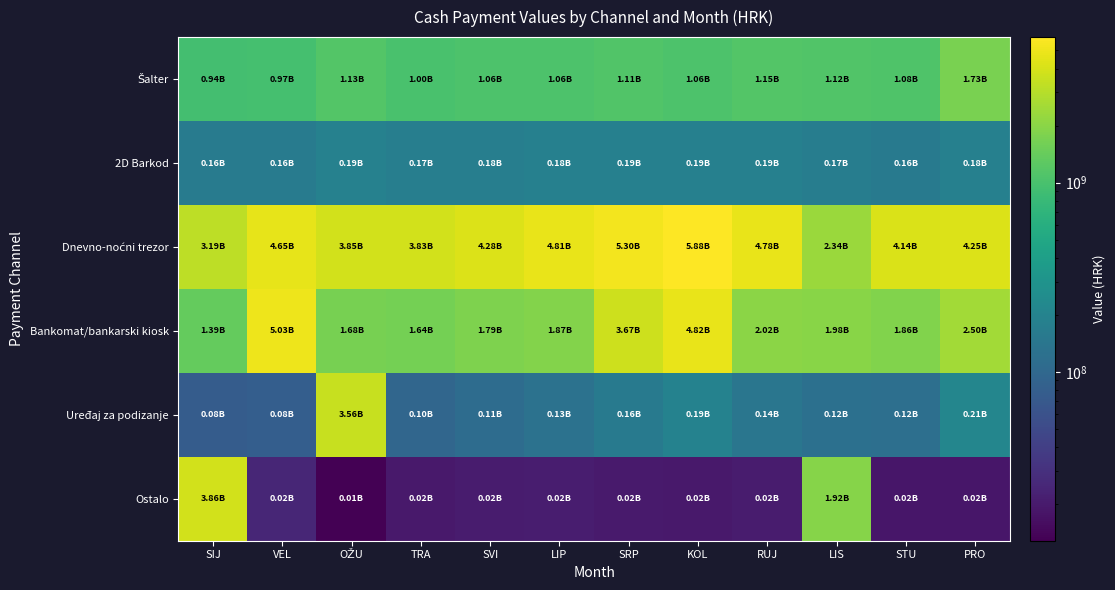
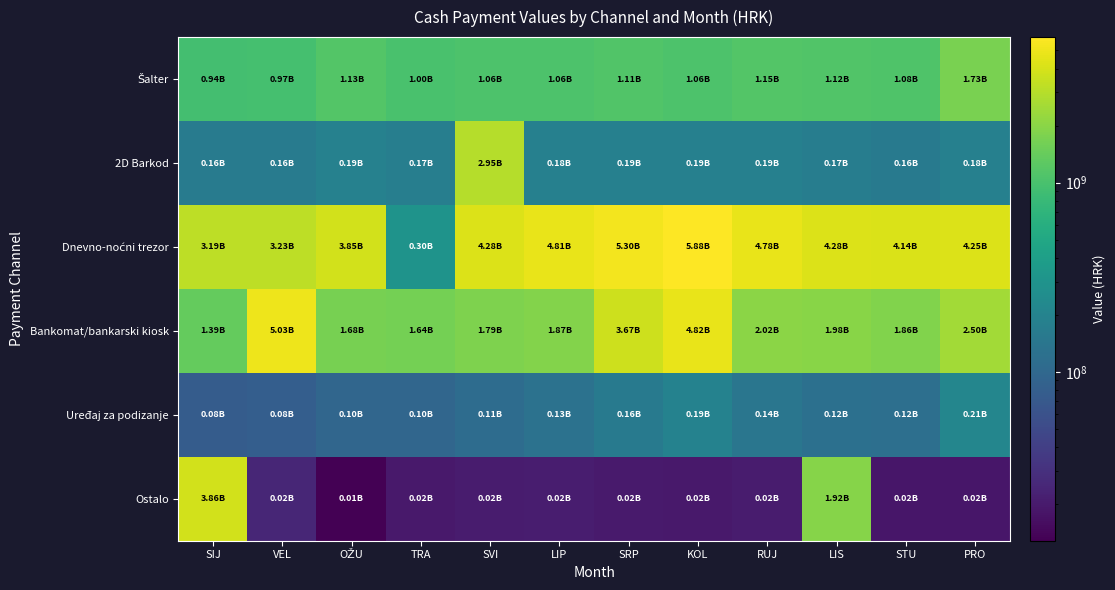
2D Barkod, SVI: 0.18B -> 2.95B
Dnevno-noćni trezor, VEL: 4.65B -> 3.23B
Dnevno-noćni trezor, TRA: 3.83B -> 0.30B
Dnevno-noćni trezor, LIS: 2.34B -> 4.28B
Uređaj za podizanje, OŽU: 3.56B -> 0.10B
